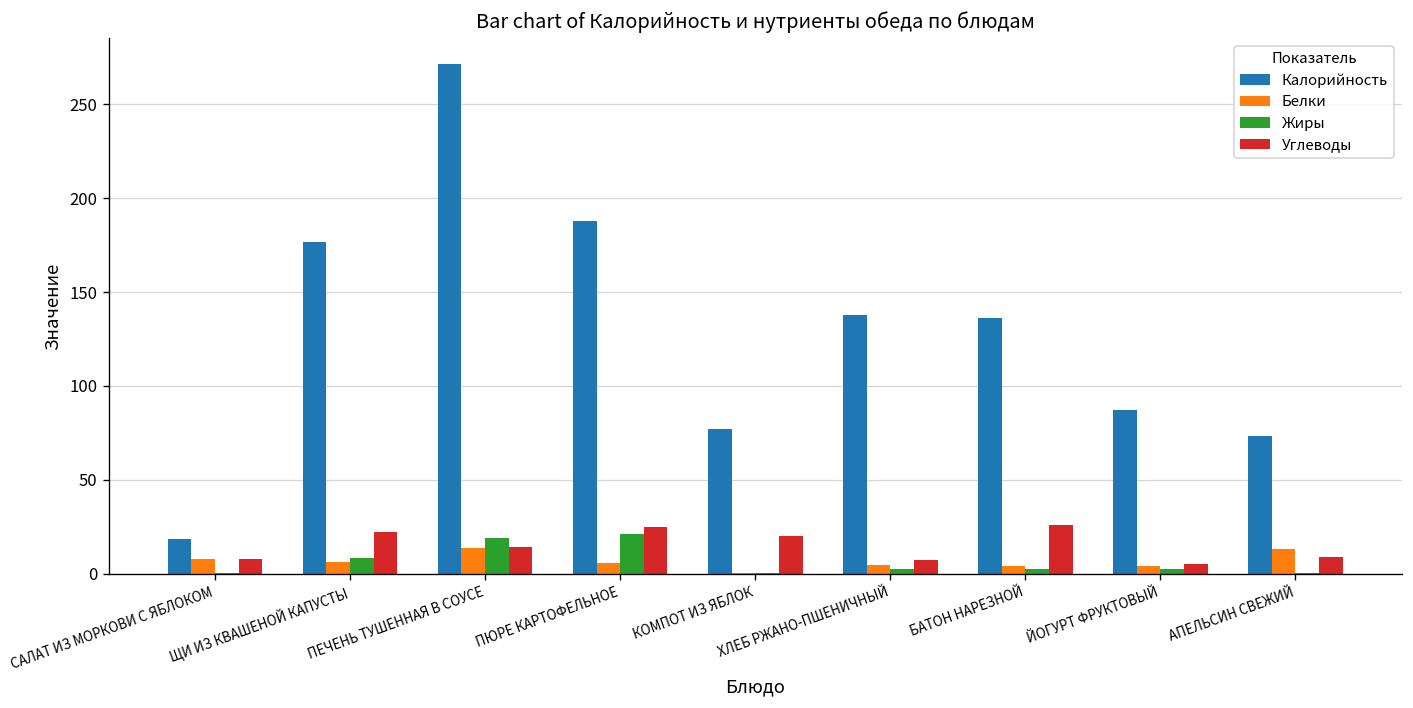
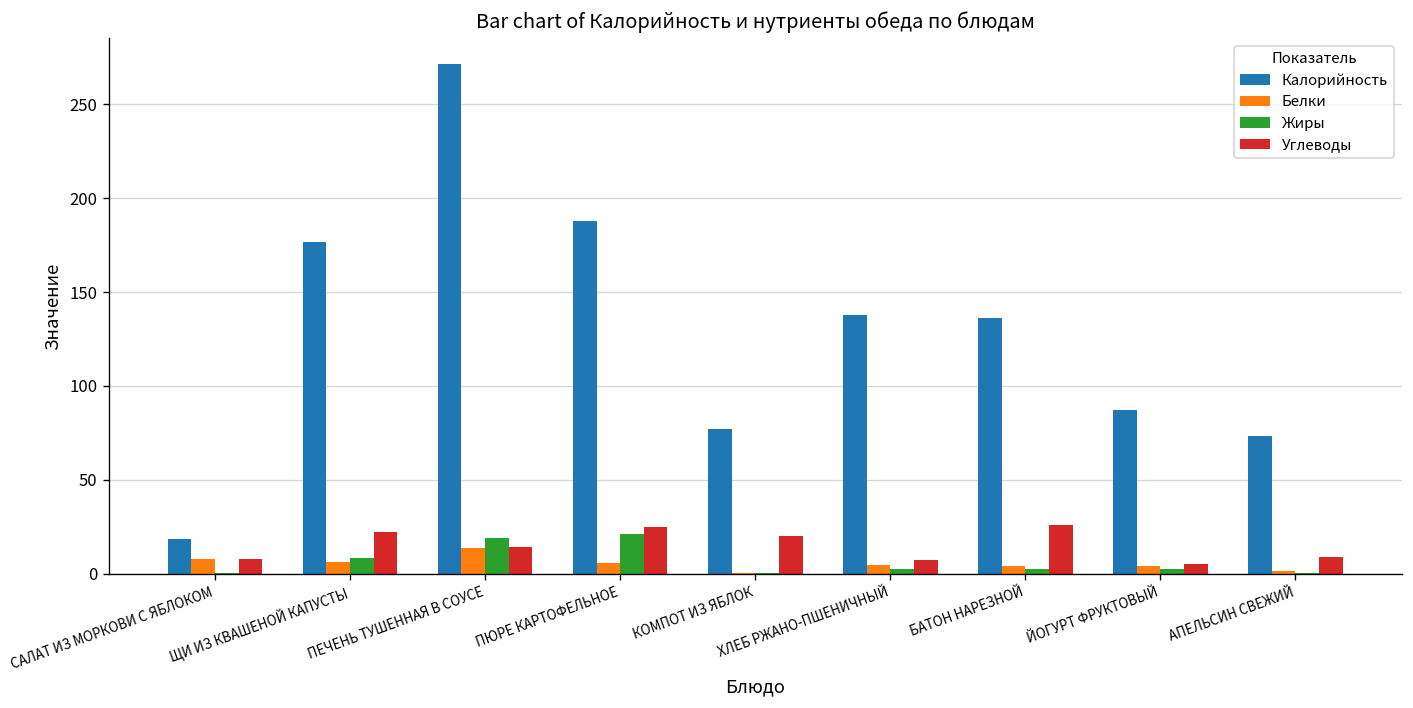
Белки, АПЕЛЬСИН СВЕЖИЙ: 13 -> 2
